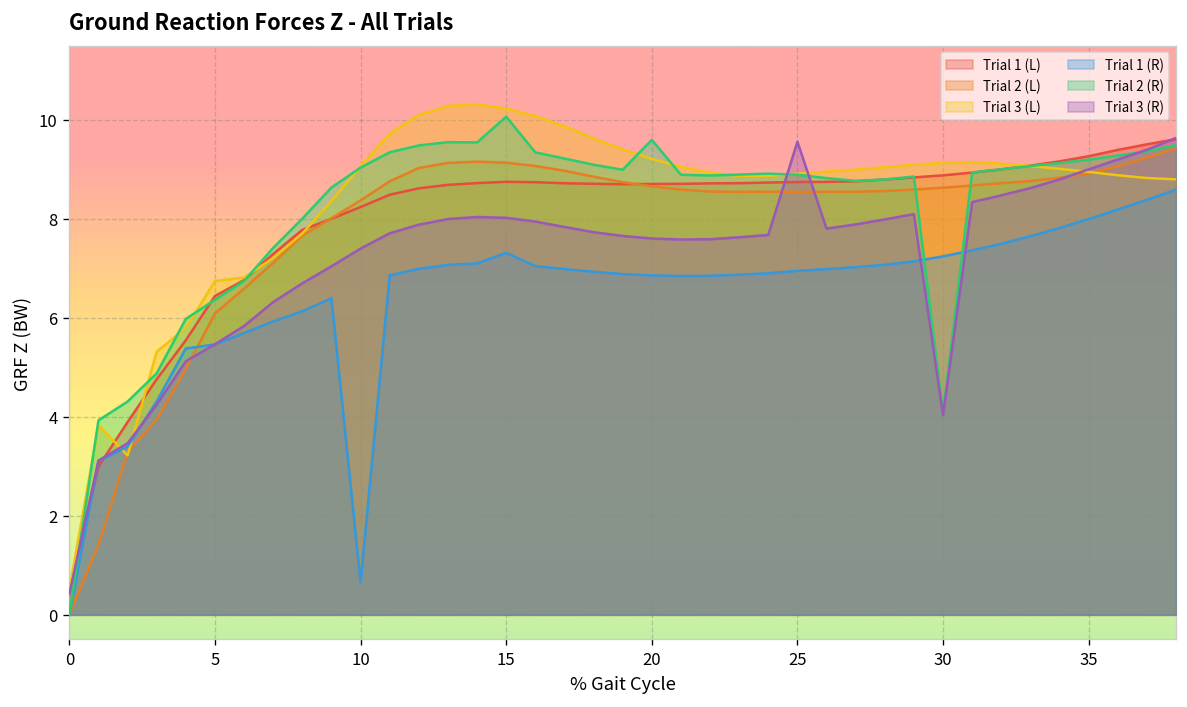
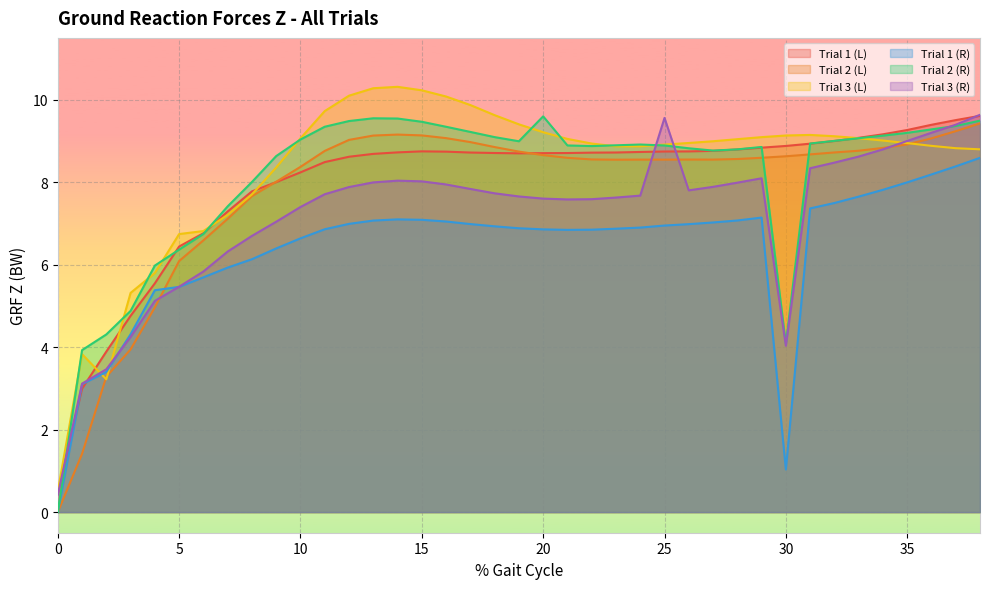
Trial 1 (R), 10: 0.7 -> 6.6
Trial 1 (R), 15: 7.3 -> 7.1
Trial 2 (R), 15: 10.1 -> 9.5
Trial 1 (R), 30: 7.2 -> 1.0
